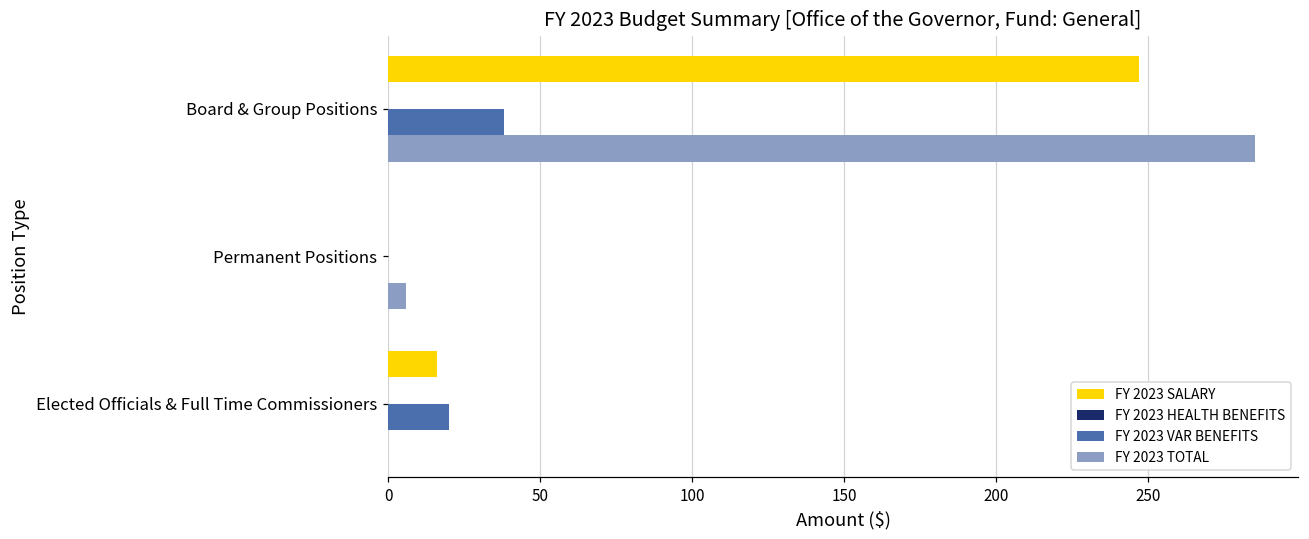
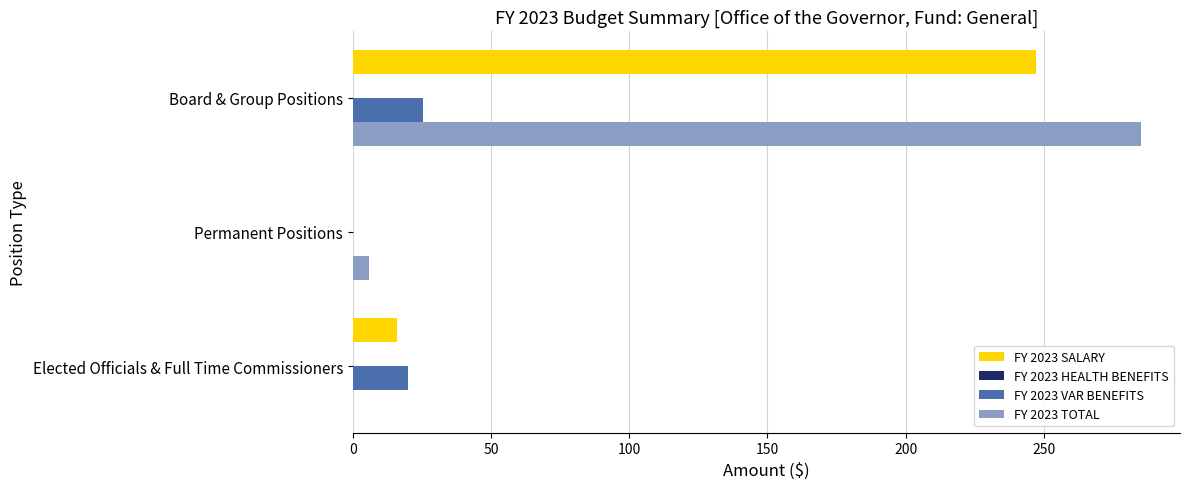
FY 2023 VAR BENEFITS, Board & Group Positions: 38 -> 25
